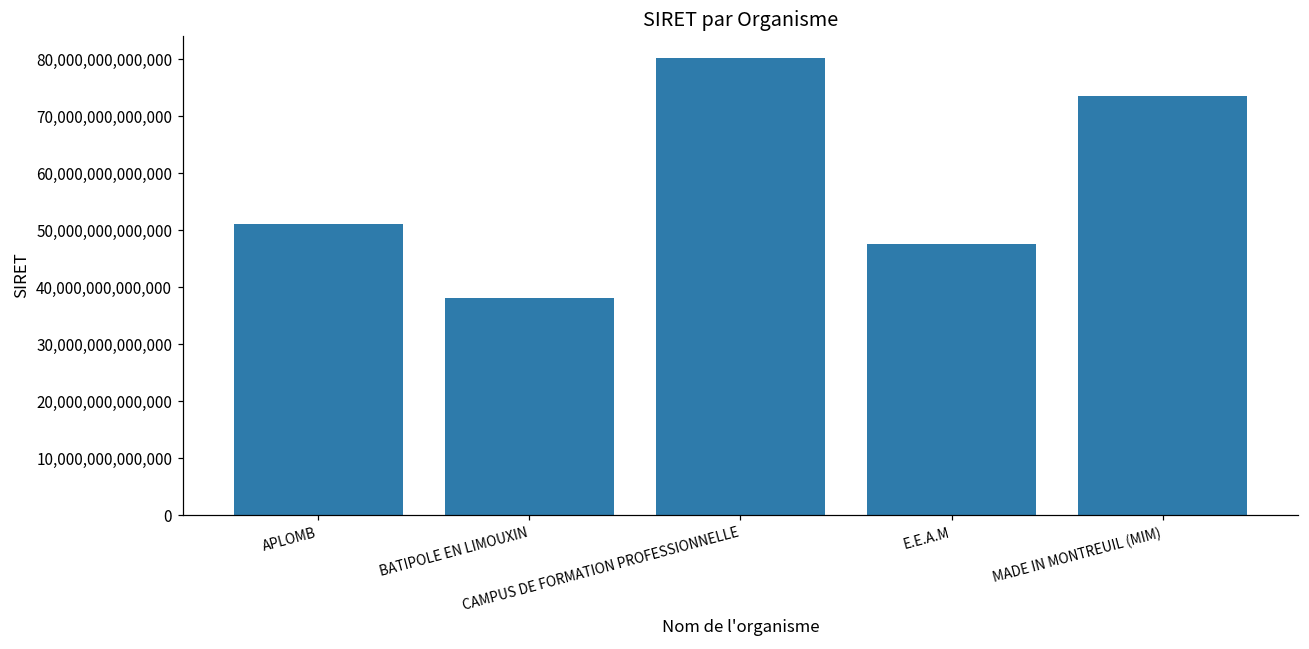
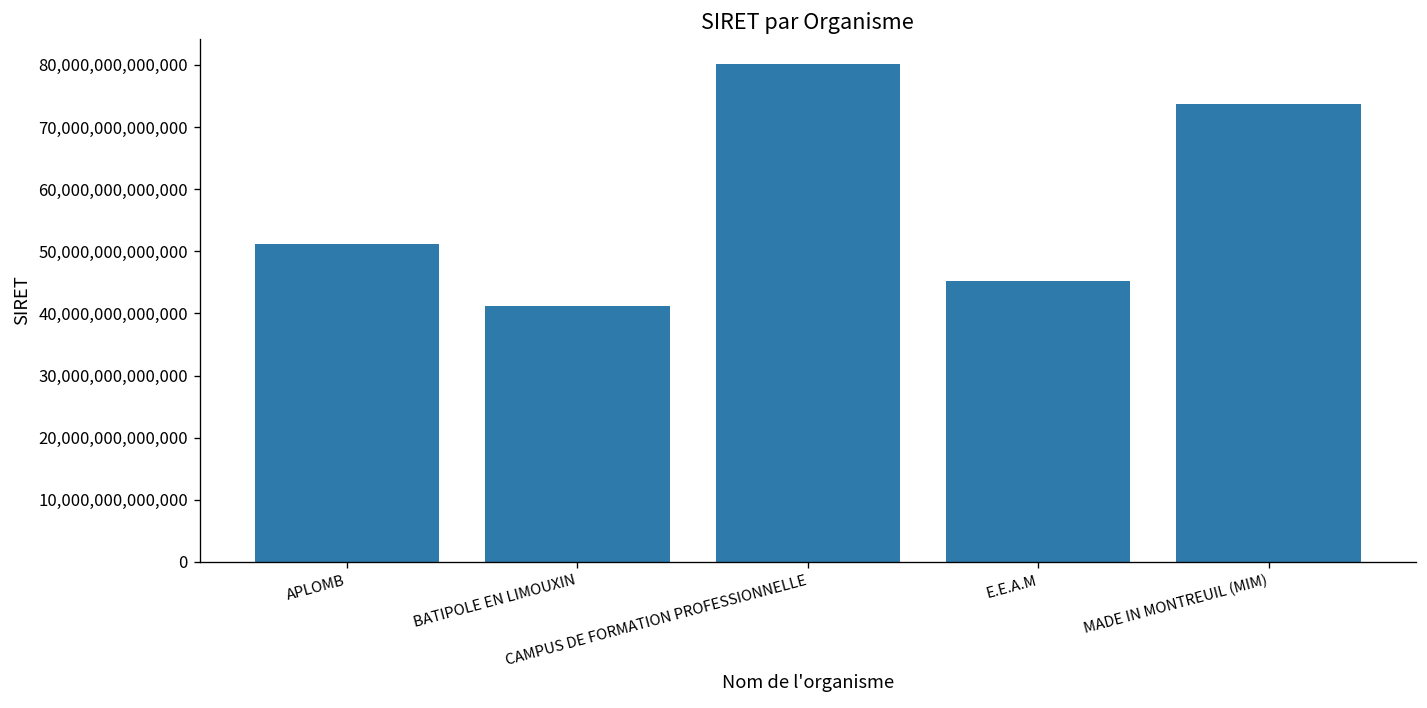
BATIPOLE EN LIMOUXIN: 38,000,000,000,000 -> 41,000,000,000,000
E.E.A.M: 48,000,000,000,000 -> 45,000,000,000,000
